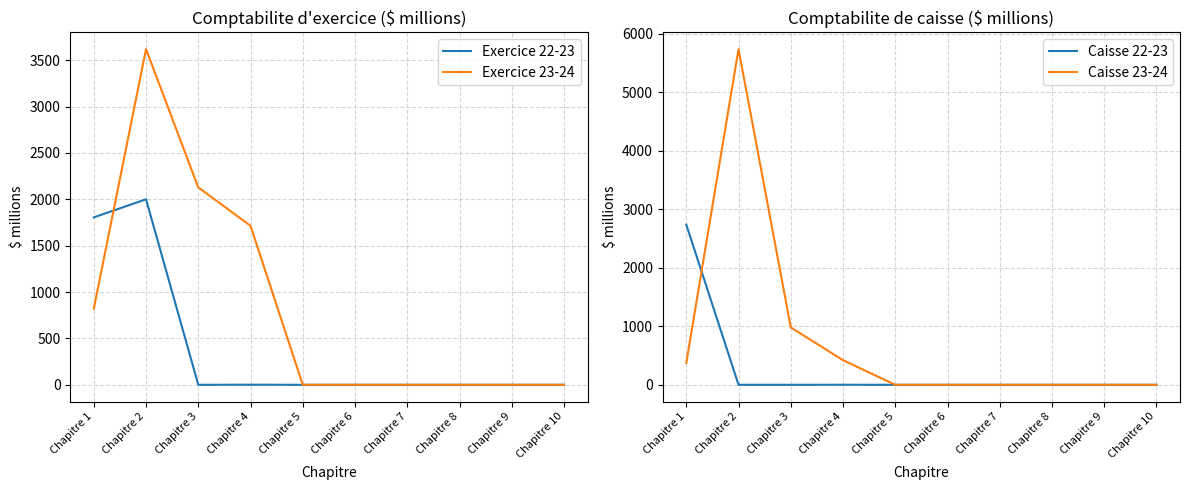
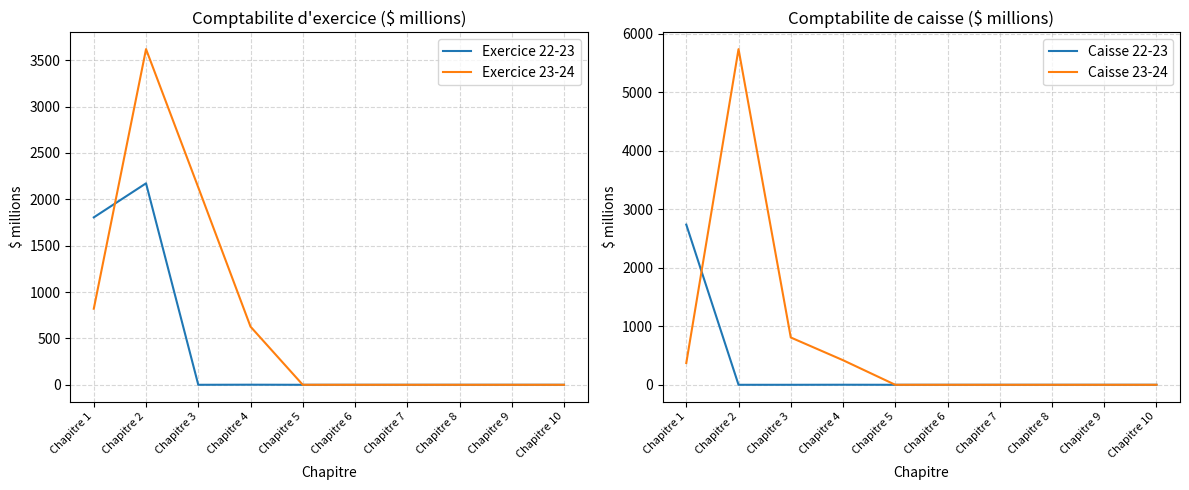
Comptabilite d'exercice ($ millions), Exercice 22-23, Chapitre 2: 2000 -> 2200
Comptabilite d'exercice ($ millions), Exercice 23-24, Chapitre 4: 1700 -> 600
Comptabilite de caisse ($ millions), Caisse 23-24, Chapitre 3: 1000 -> 800
